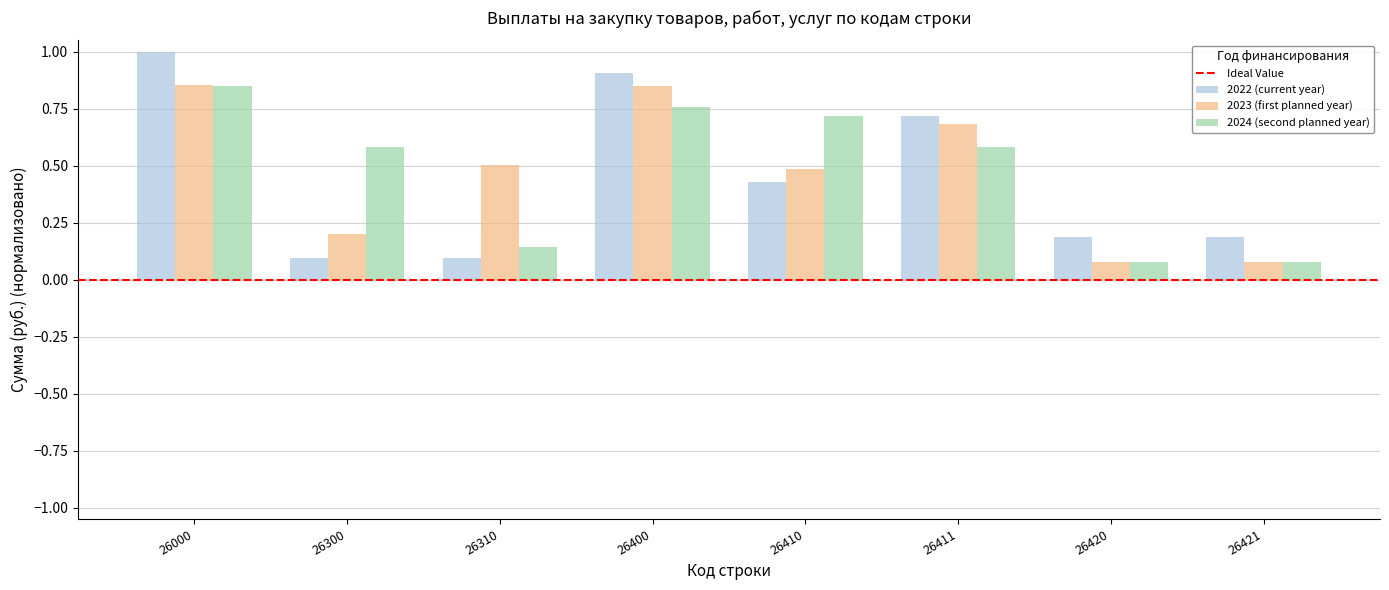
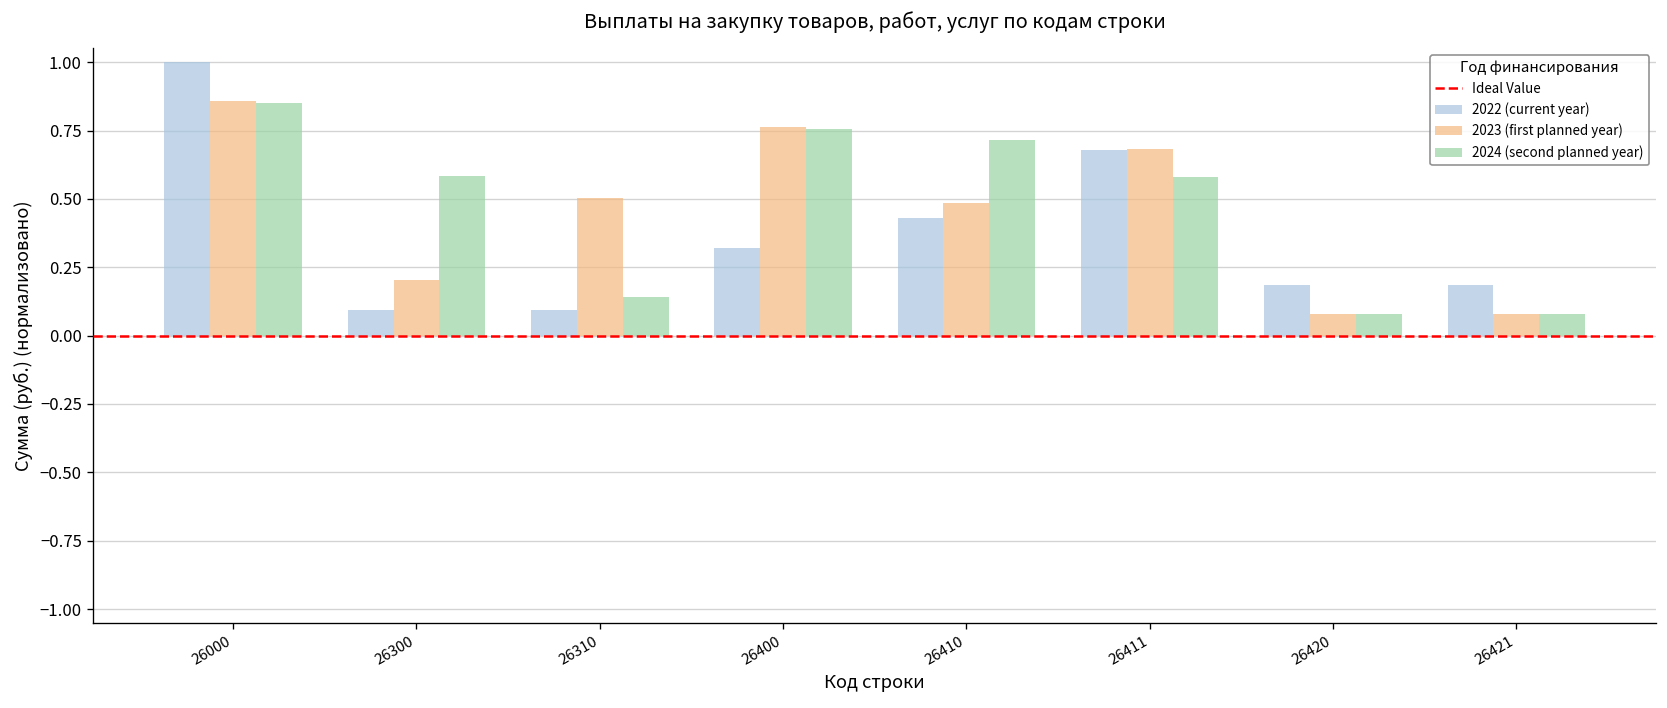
2022 (current year), 26400: 0.91 -> 0.32
2023 (first planned year), 26400: 0.85 -> 0.76
2022 (current year), 26411: 0.72 -> 0.68
